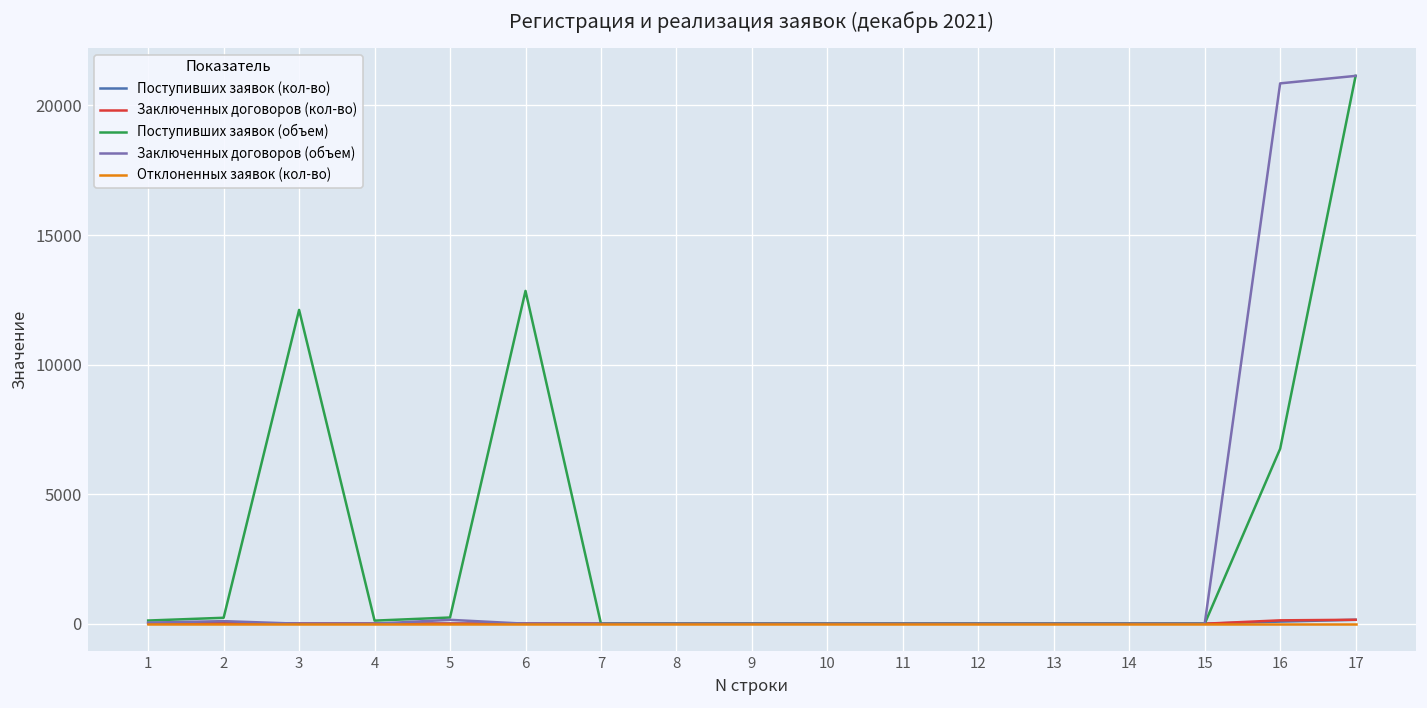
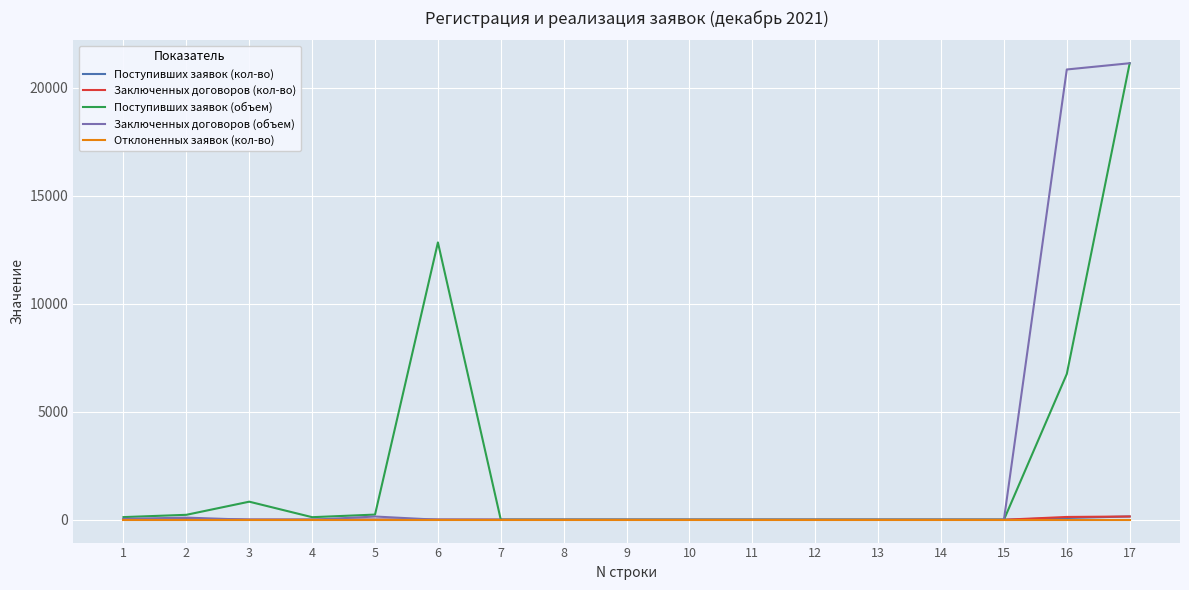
Поступивших заявок (объем), 3: 12100 -> 800
